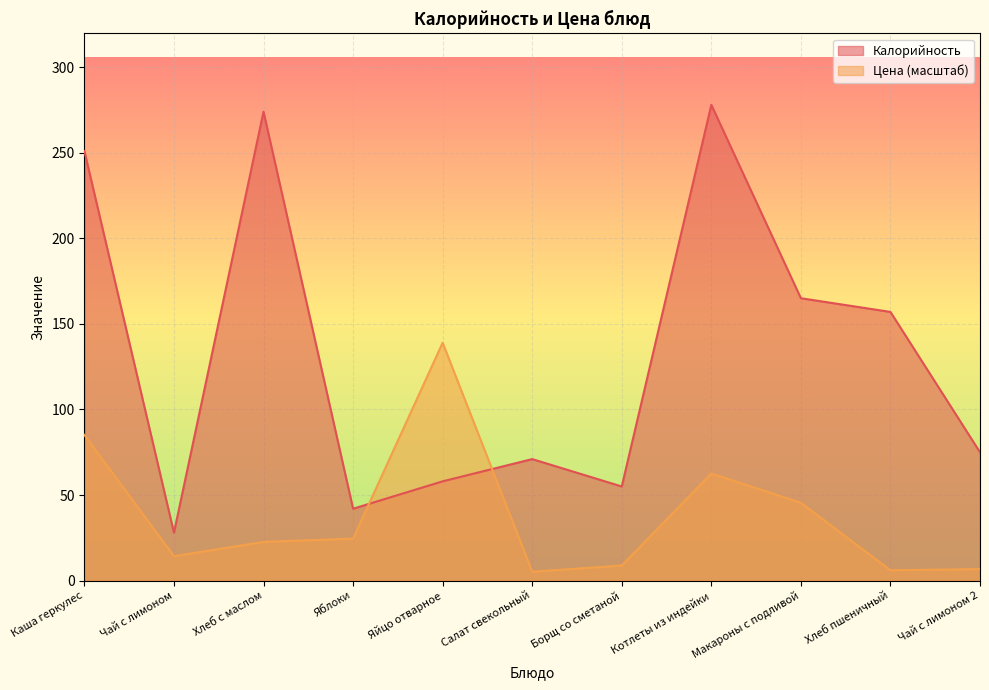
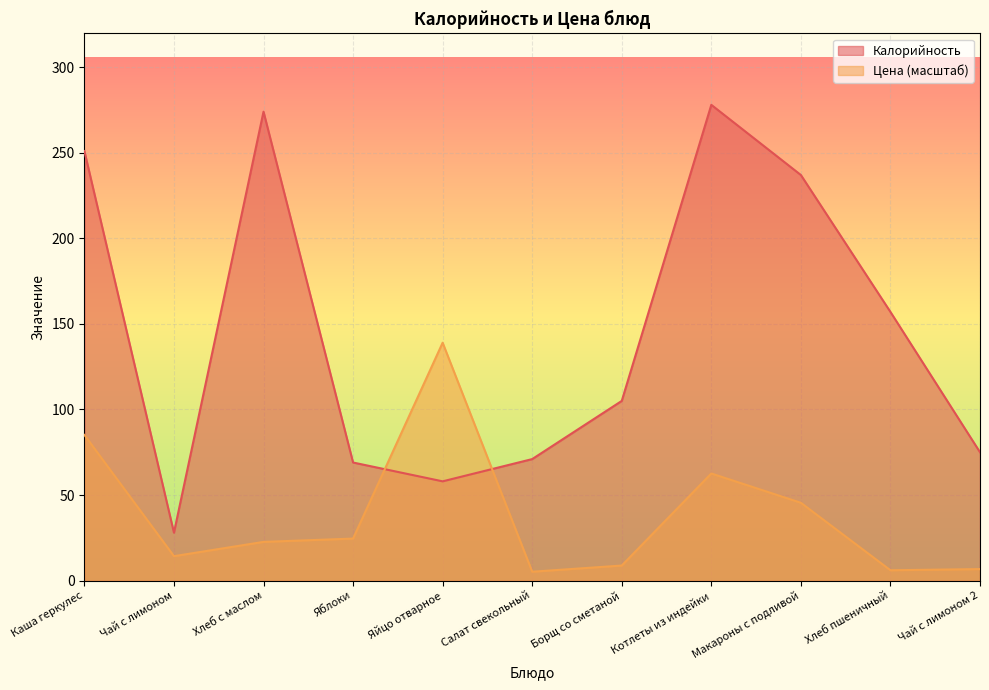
Калорийность, Яблоки: 42 -> 69
Калорийность, Борщ со сметаной: 55 -> 105
Калорийность, Макароны с подливой: 165 -> 237
